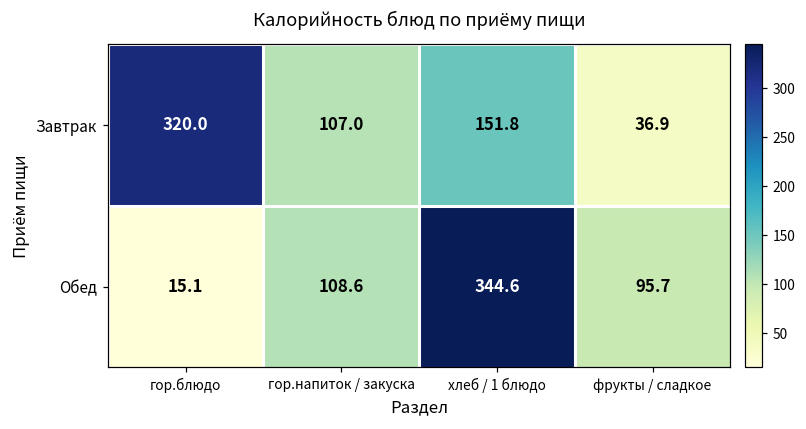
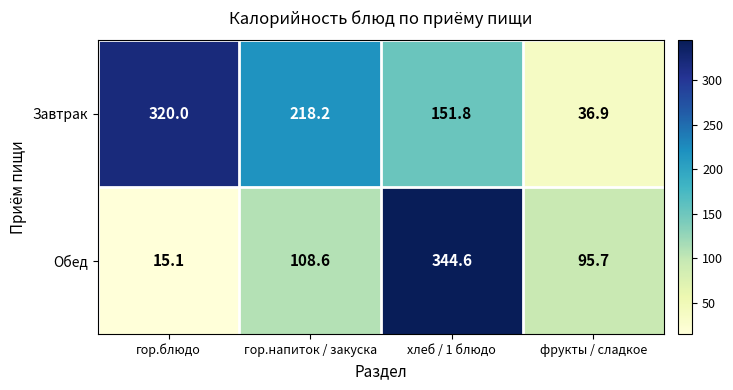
Завтрак, гор.напиток / закуска: 107.0 -> 218.2
